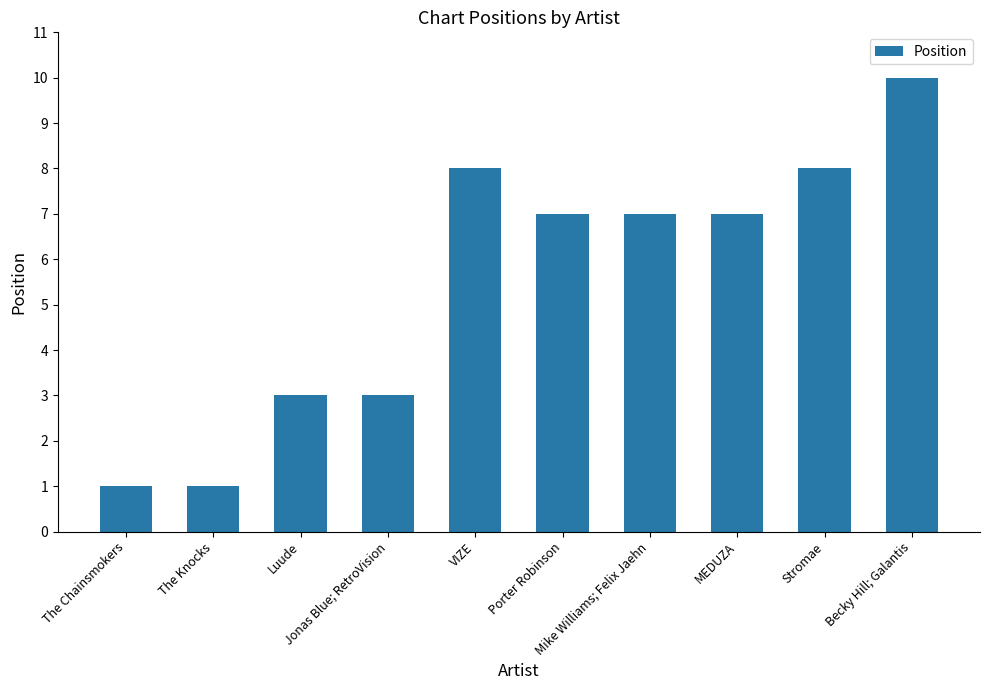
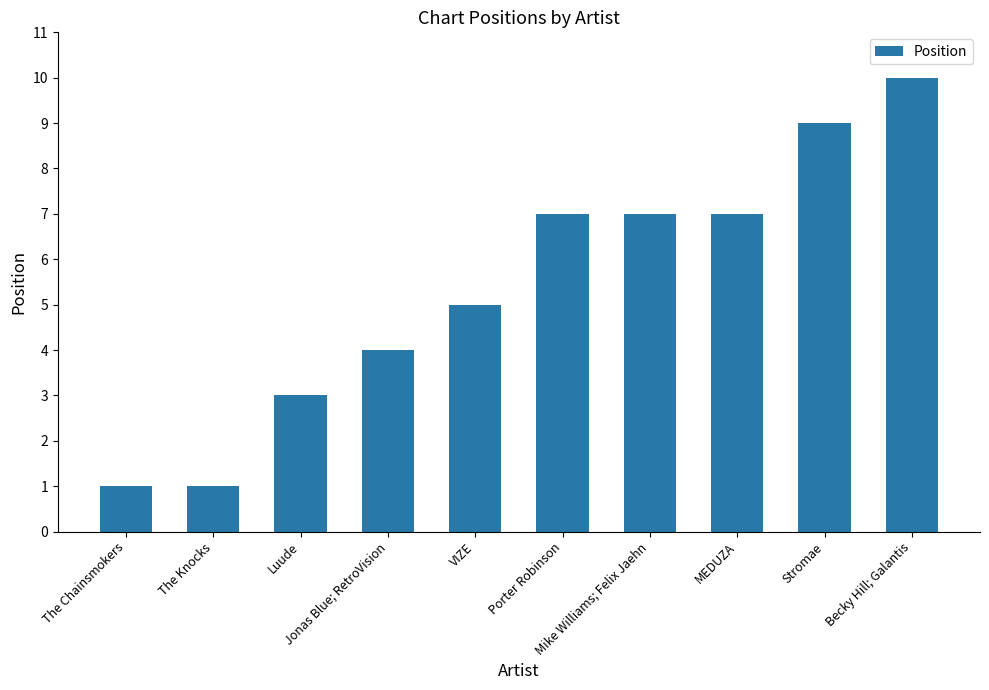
Jonas Blue; RetroVision: 3 -> 4
VIZE: 8 -> 5
Stromae: 8 -> 9
